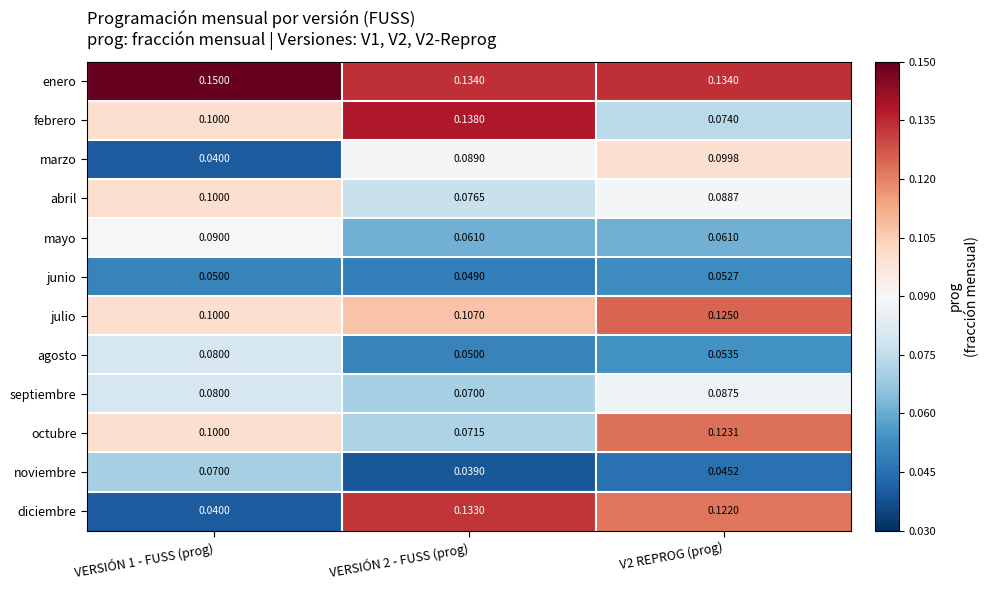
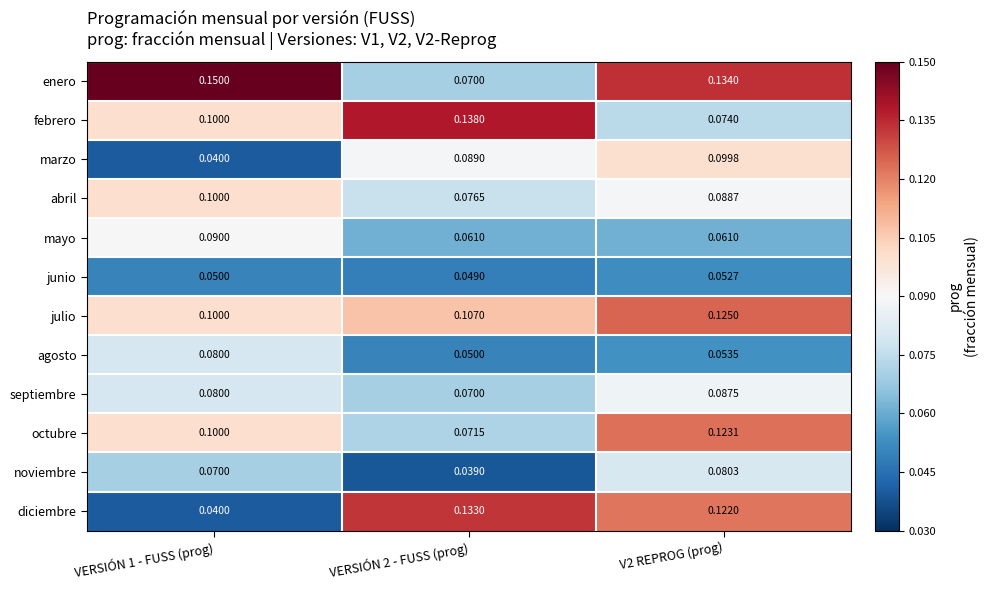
enero, VERSIÓN 2 - FUSS (prog): 0.1340 -> 0.0700
noviembre, V2 REPROG (prog): 0.0452 -> 0.0803
